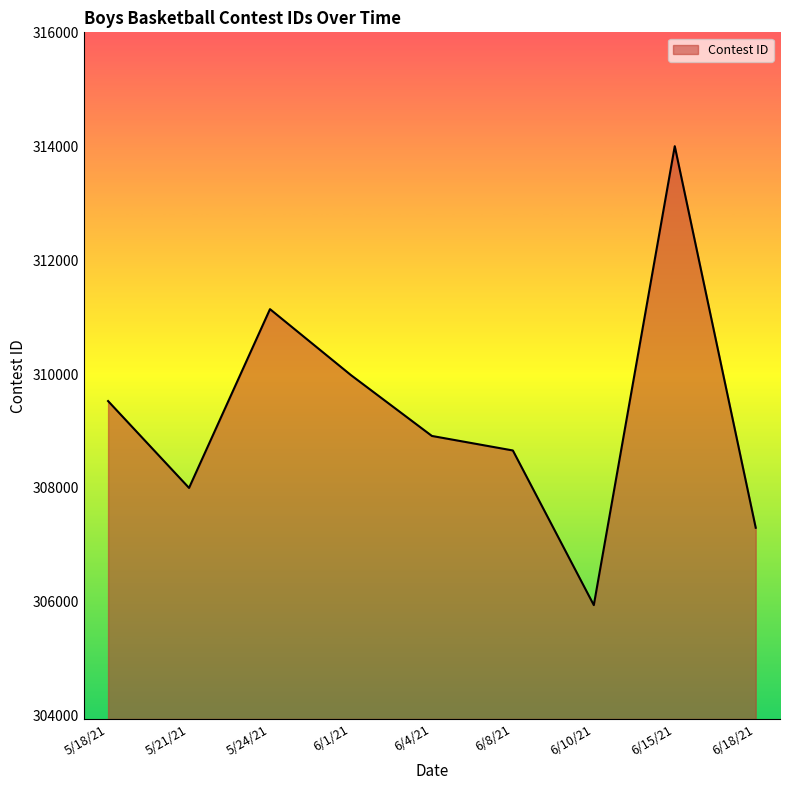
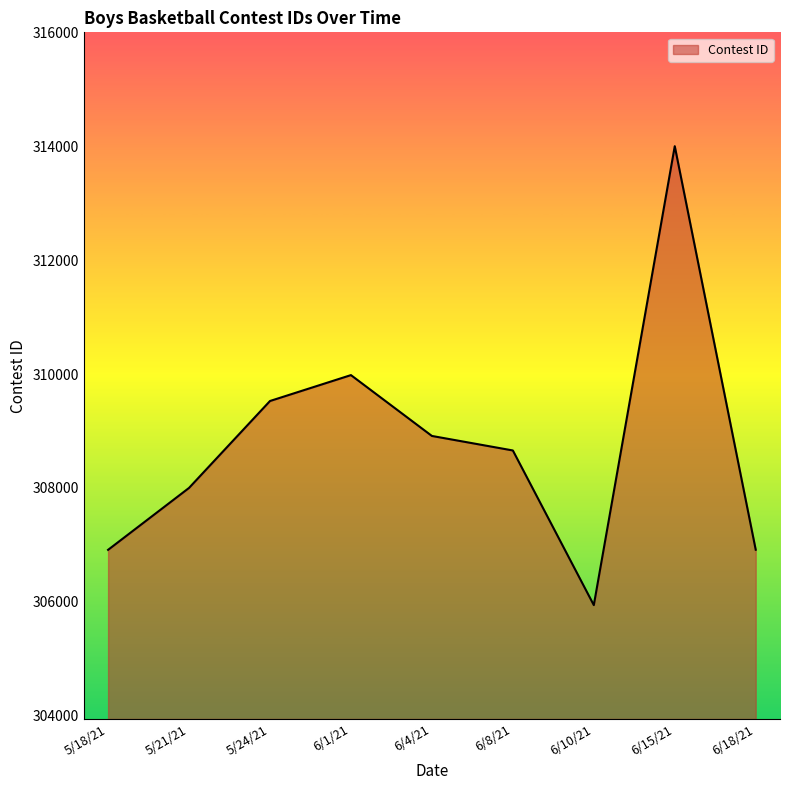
5/18/21: 309500 -> 306900
5/24/21: 311100 -> 309500
6/18/21: 307300 -> 306900
